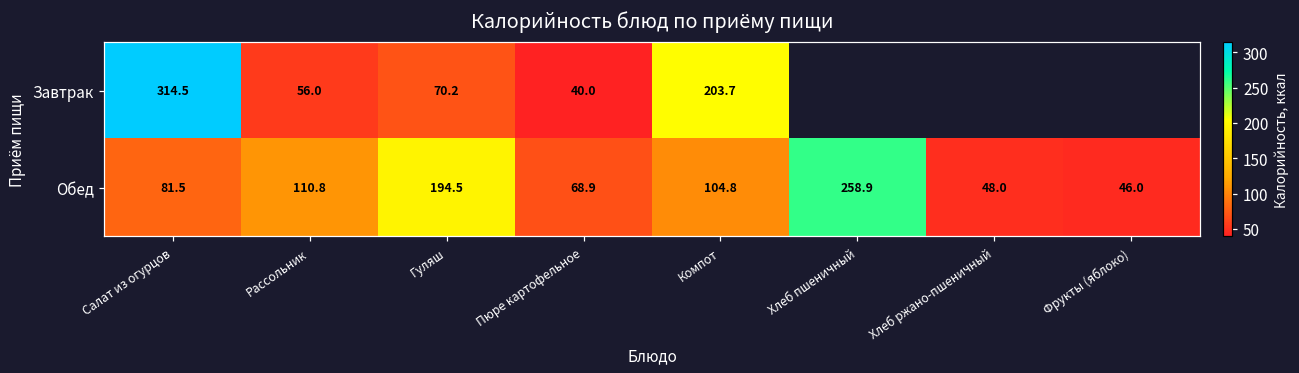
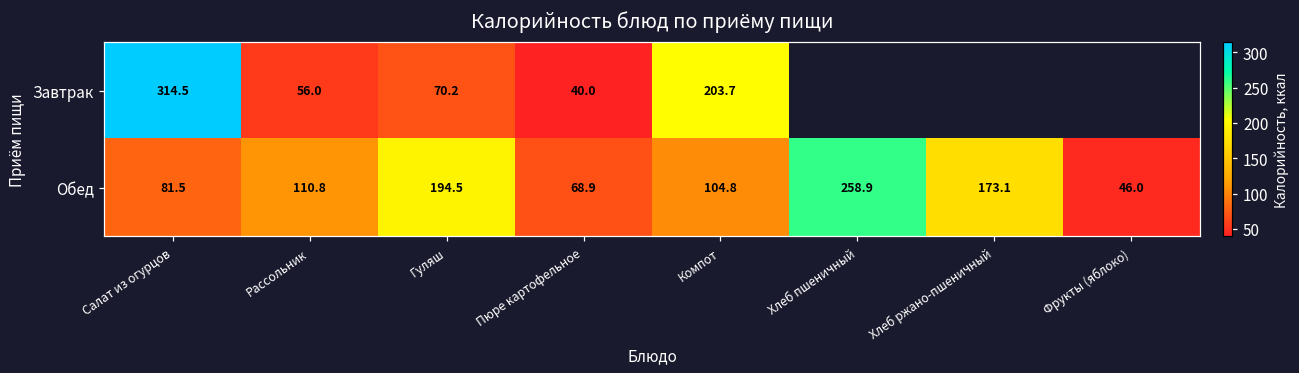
Обед, Хлеб ржано-пшеничный: 48.0 -> 173.1
